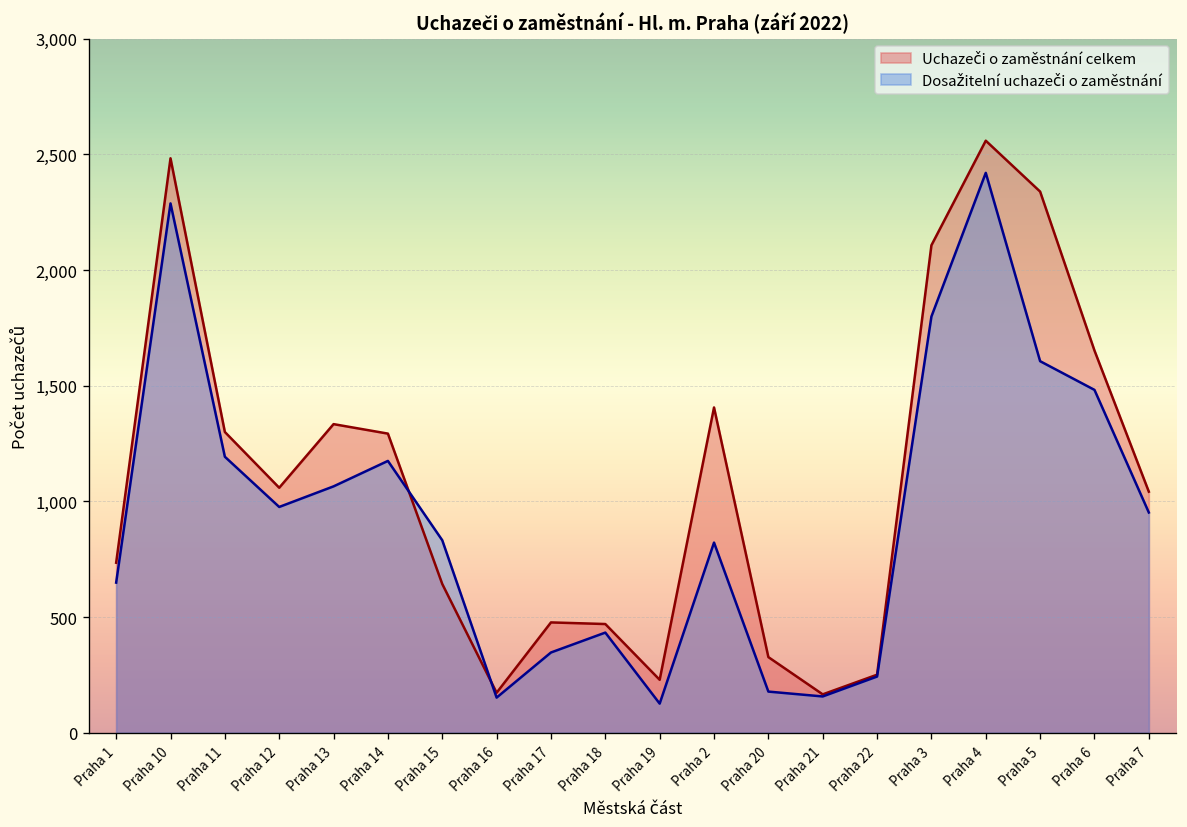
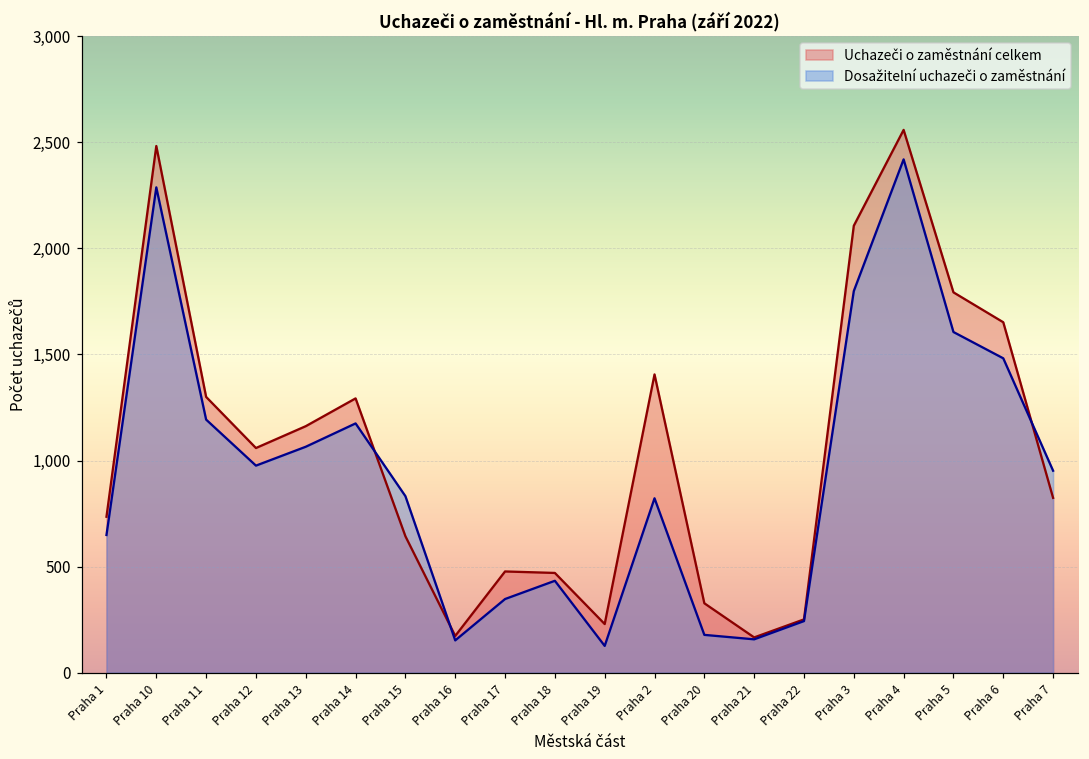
Uchazeči o zaměstnání celkem, Praha 13: 1,330 -> 1,160
Uchazeči o zaměstnání celkem, Praha 5: 2,340 -> 1,790
Uchazeči o zaměstnání celkem, Praha 7: 1,040 -> 820
